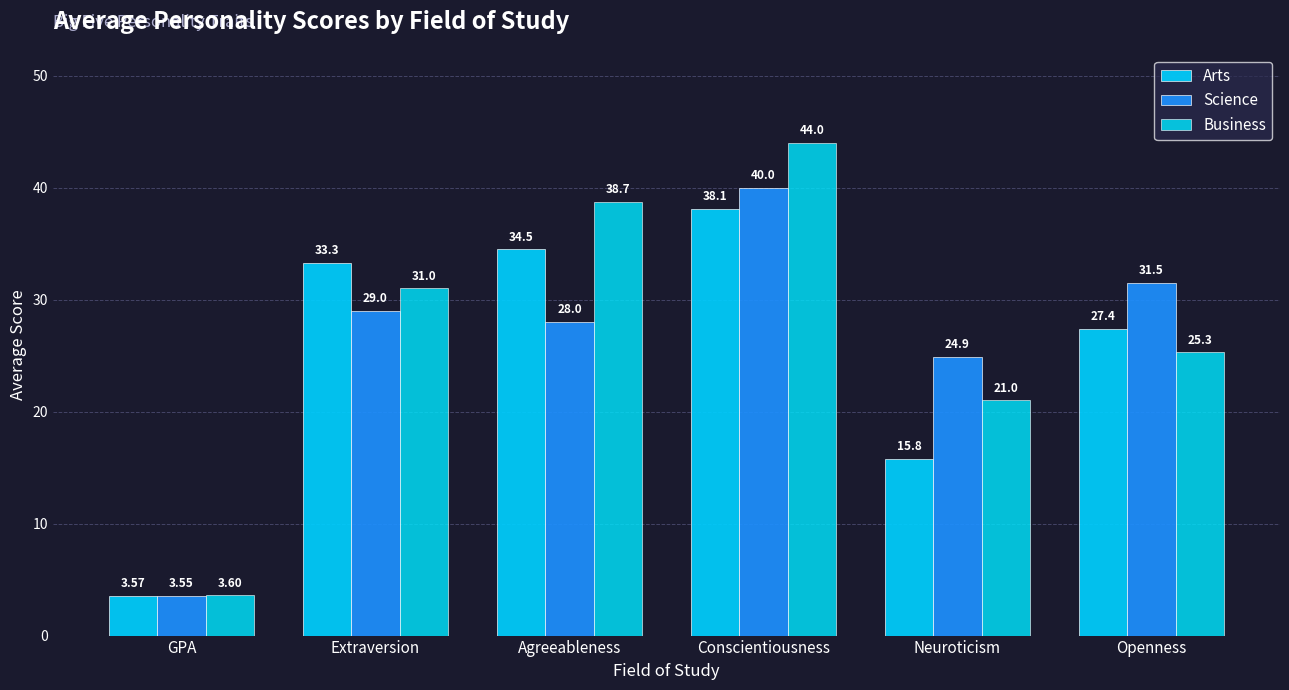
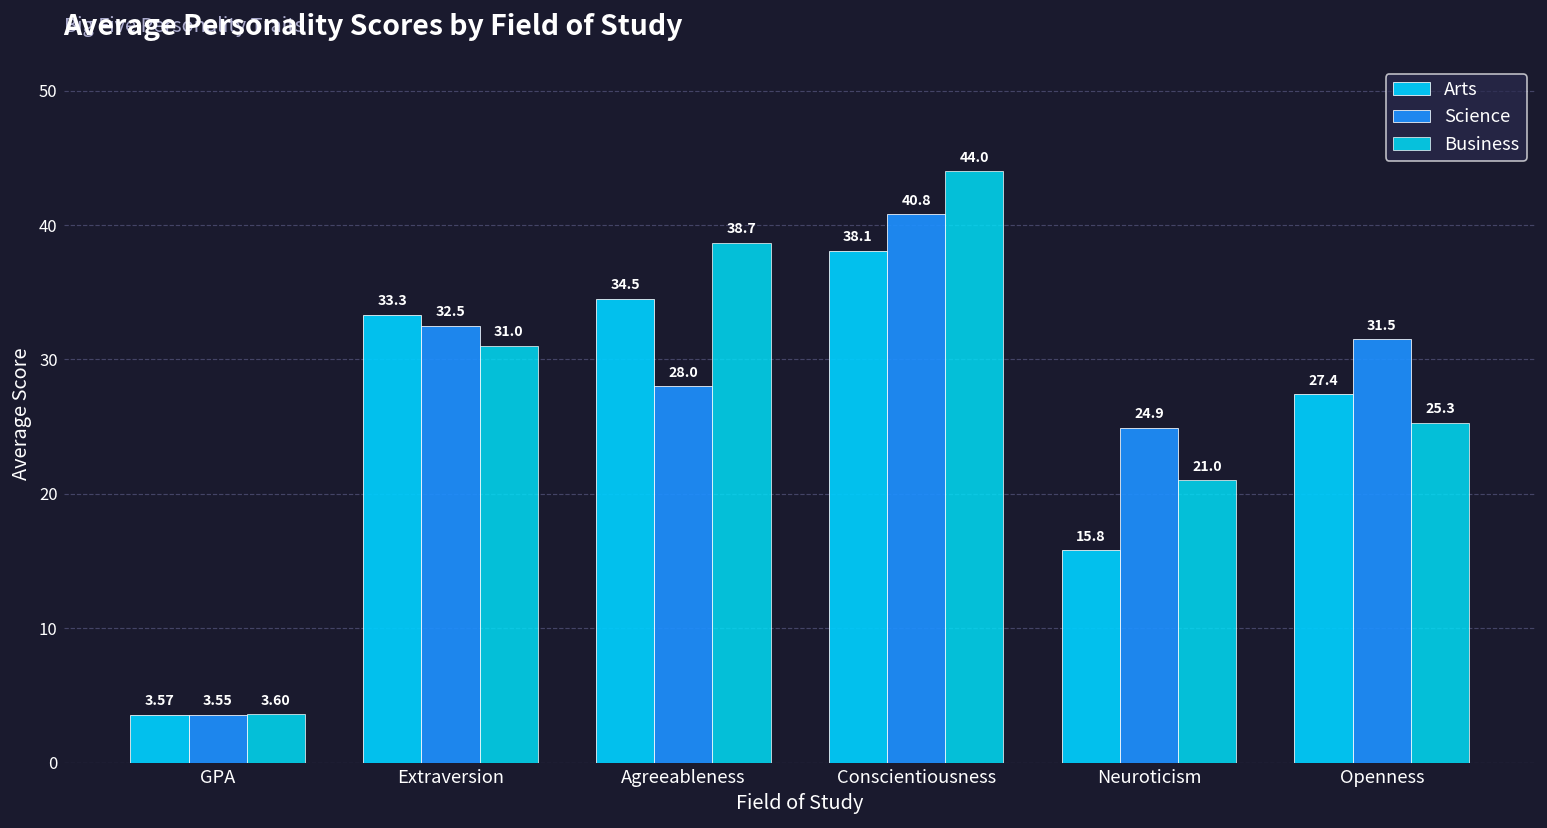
Science, Extraversion: 29.0 -> 32.5
Science, Conscientiousness: 40.0 -> 40.8
